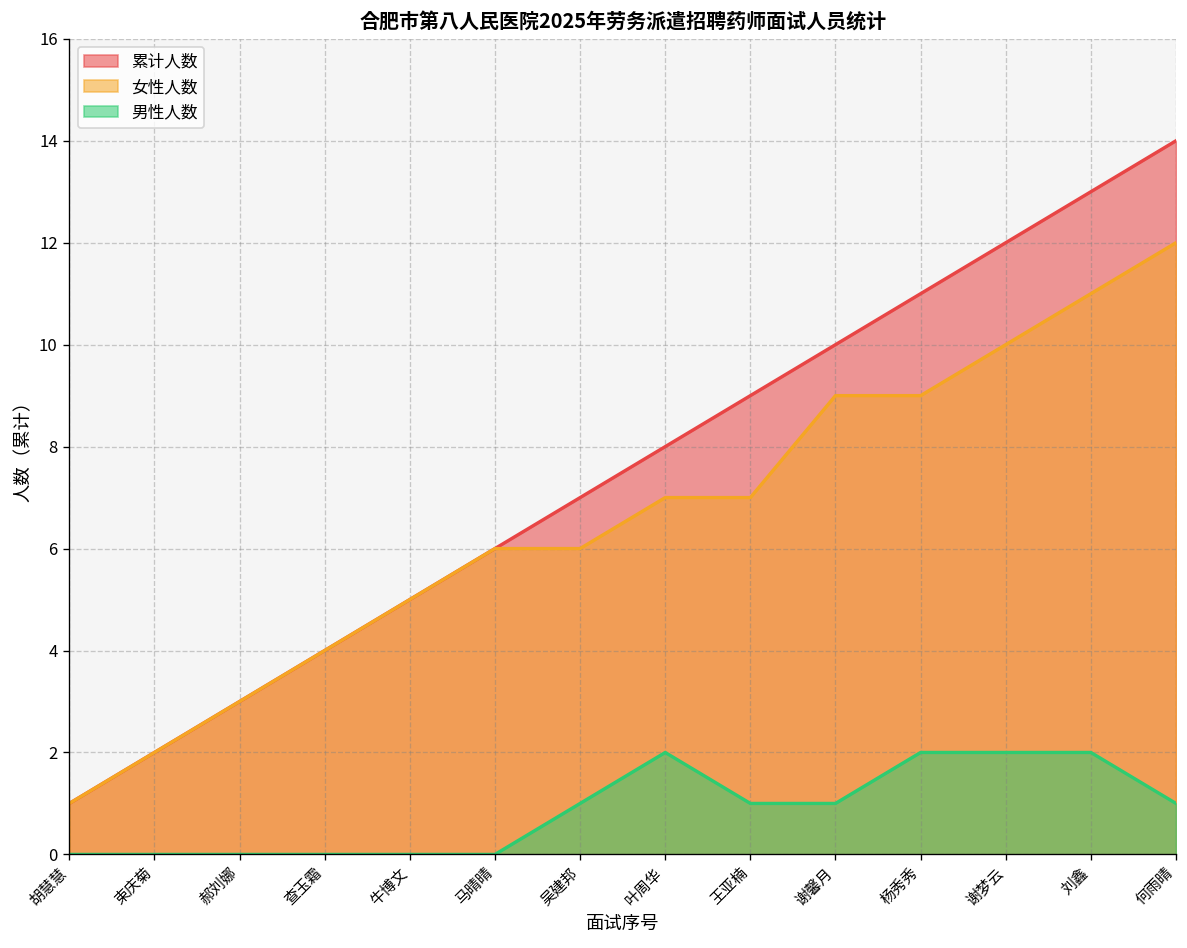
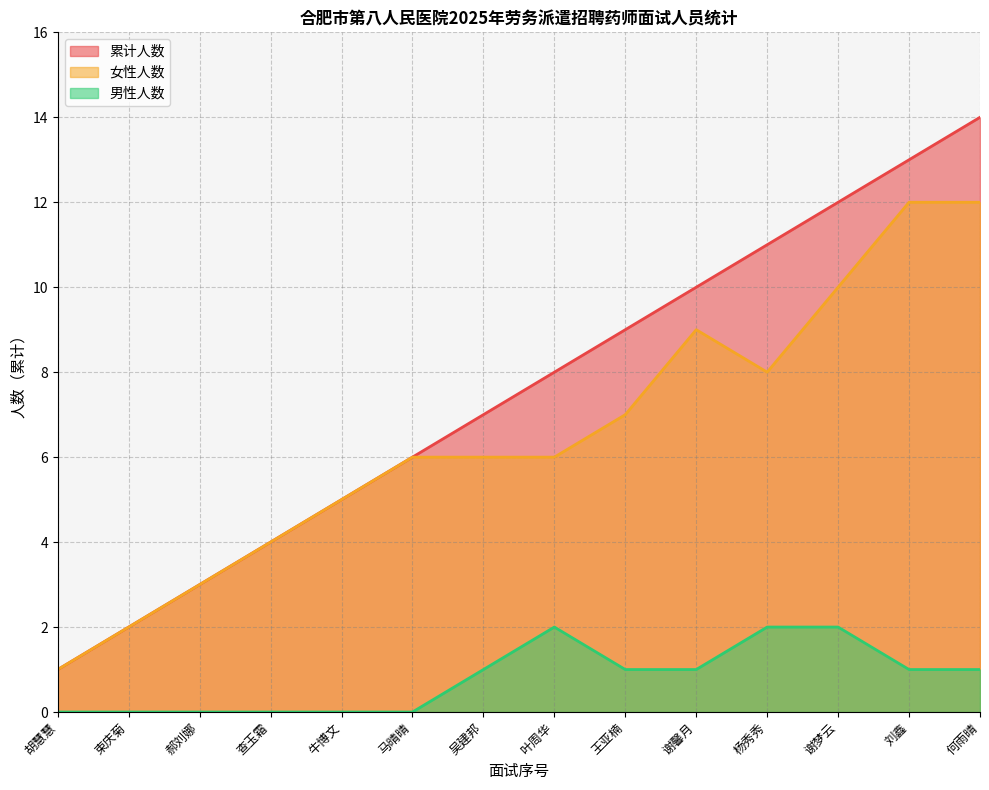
女性人数, 叶周华: 7 -> 6
女性人数, 杨秀秀: 9 -> 8
女性人数, 刘鑫: 11 -> 12
男性人数, 刘鑫: 2 -> 1
